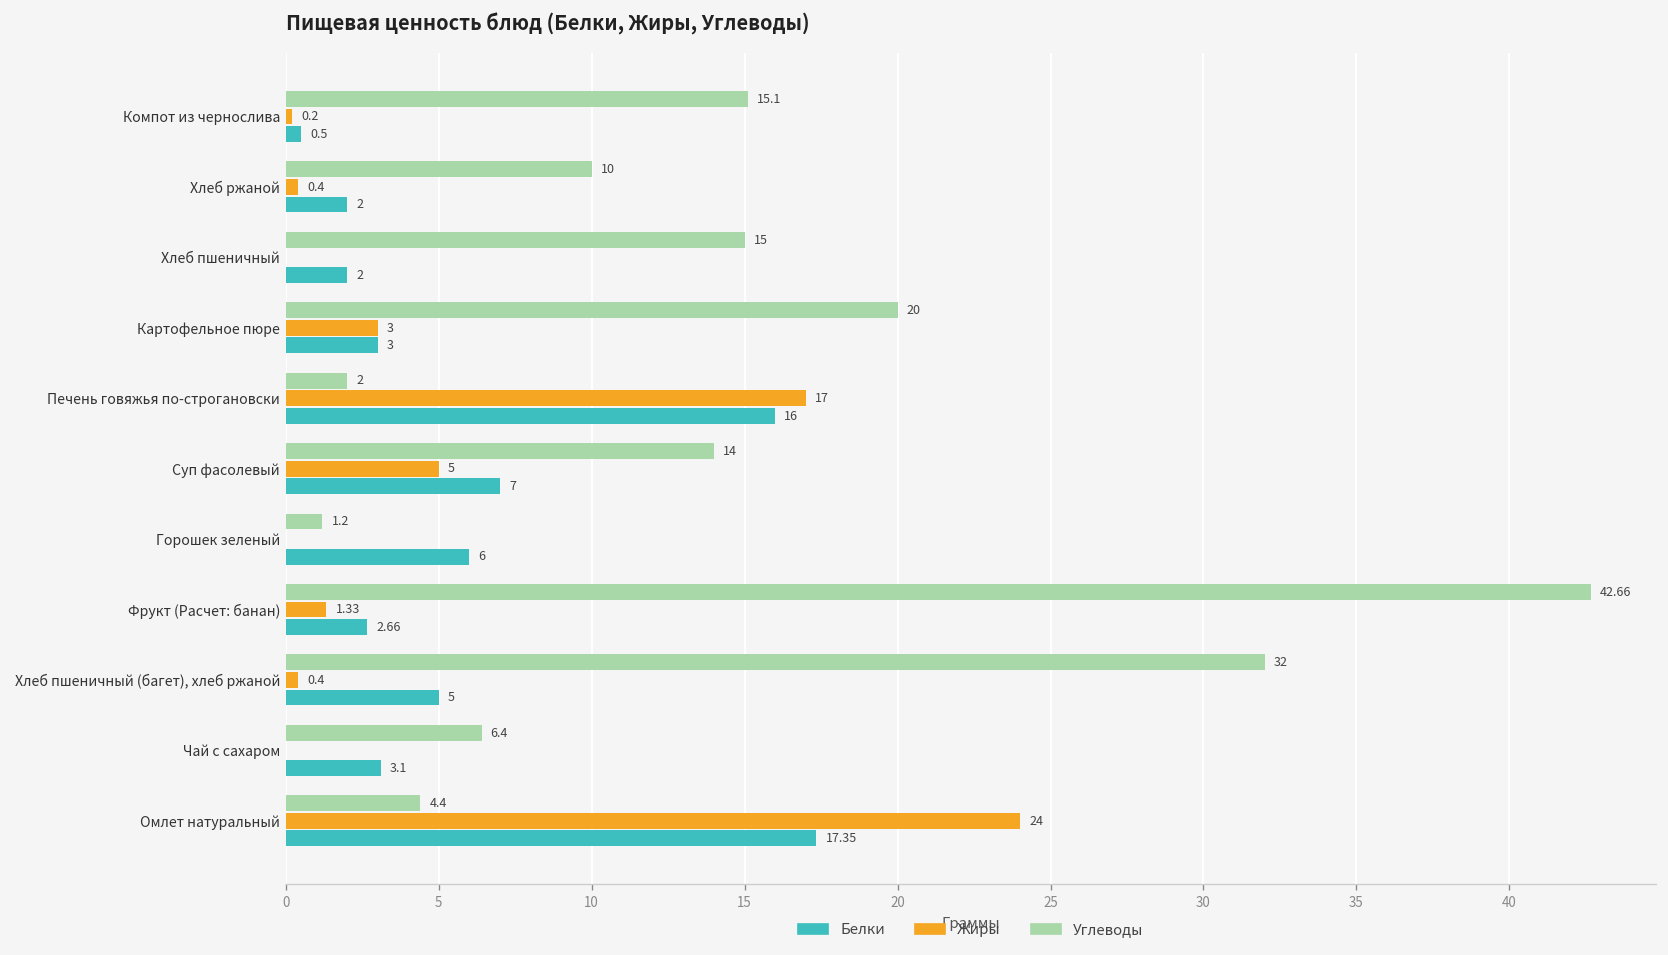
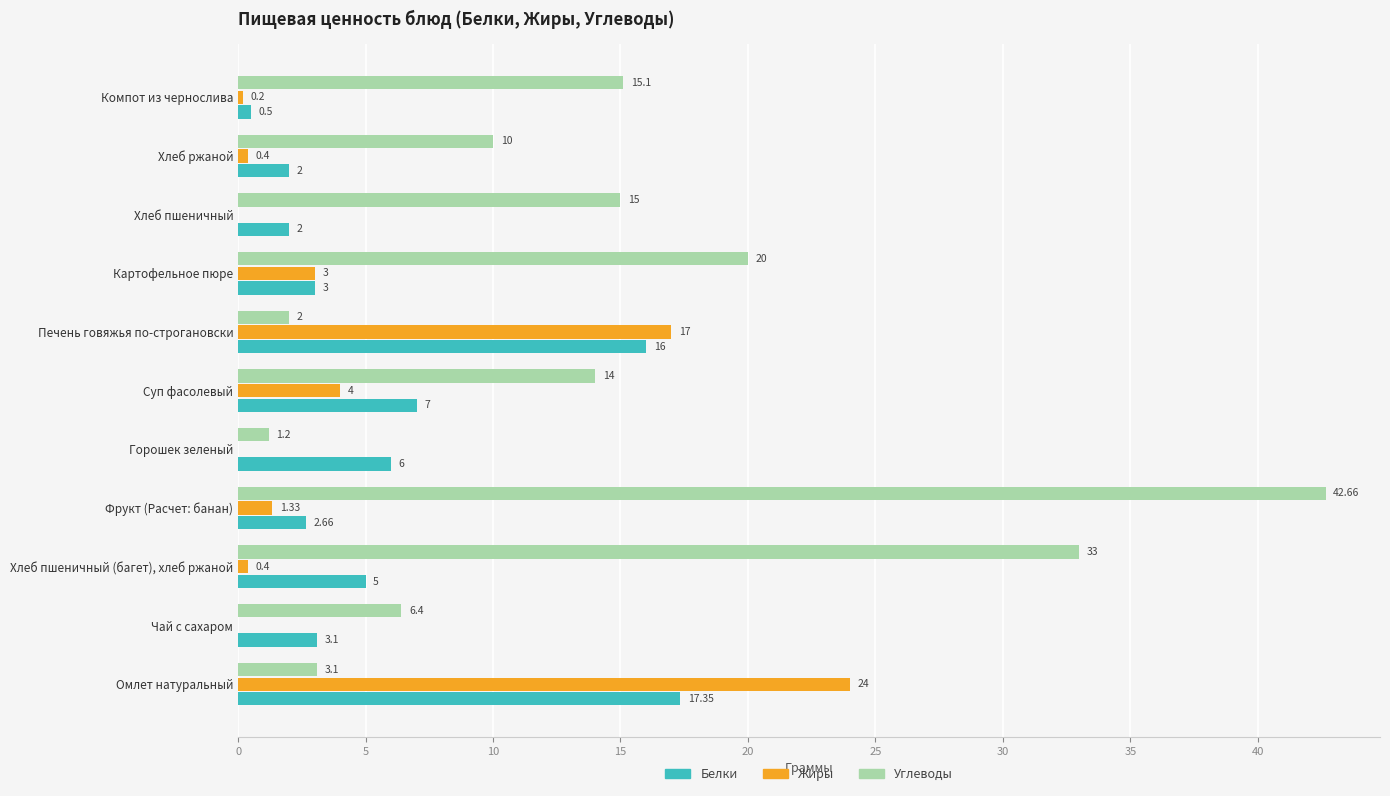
Жиры, Суп фасолевый: 5 -> 4
Углеводы, Хлеб пшеничный (багет), хлеб ржаной: 32 -> 33
Углеводы, Омлет натуральный: 4.4 -> 3.1
